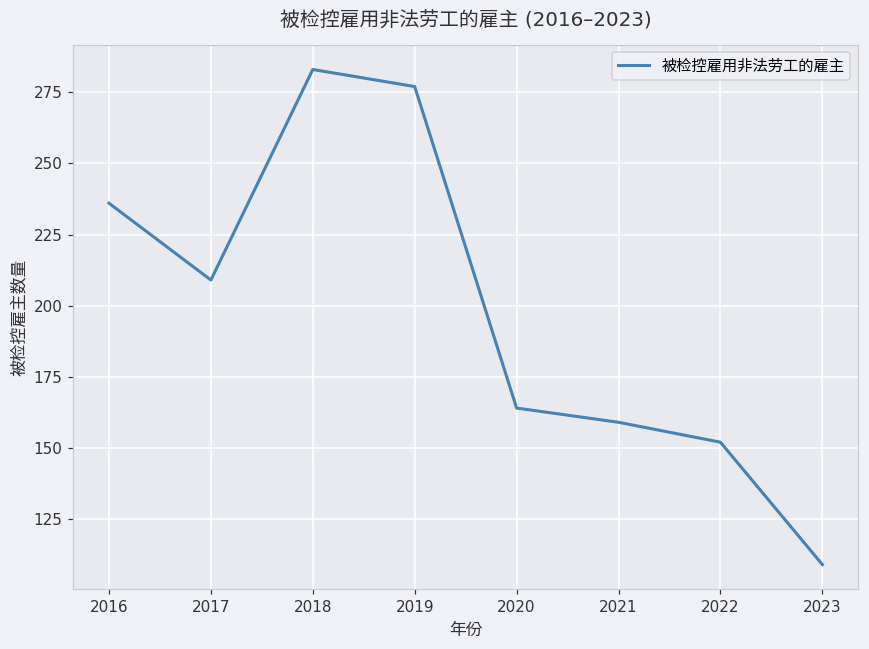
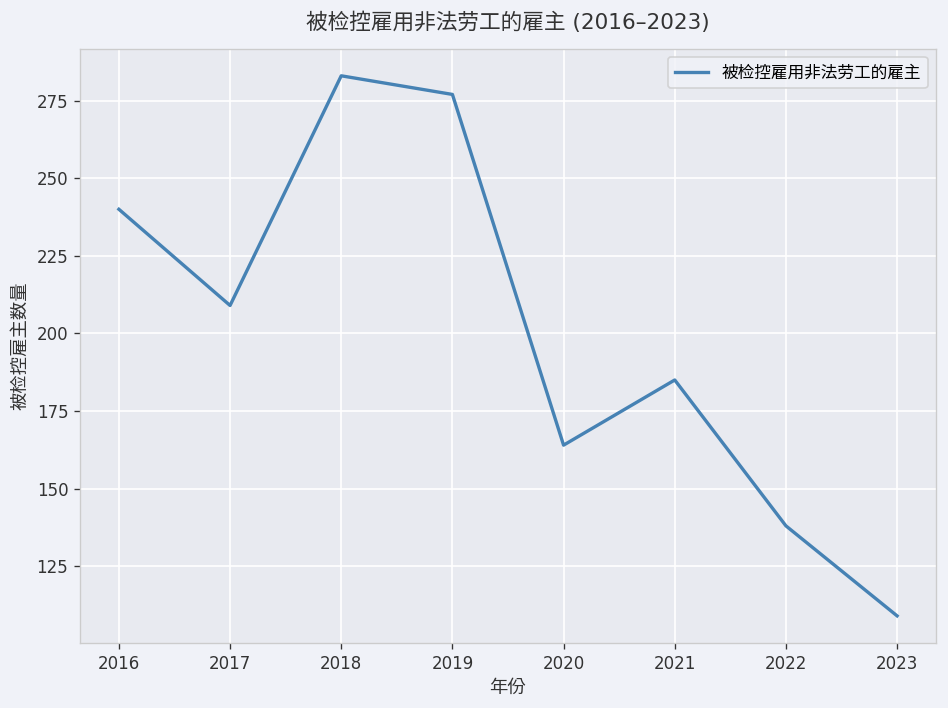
2016: 236 -> 240
2021: 159 -> 185
2022: 152 -> 138
